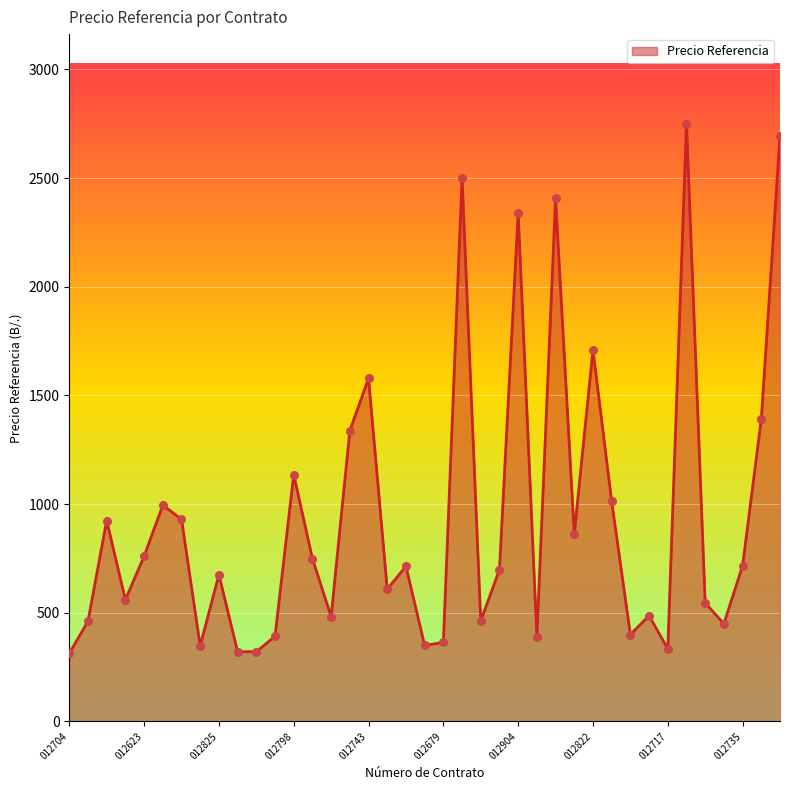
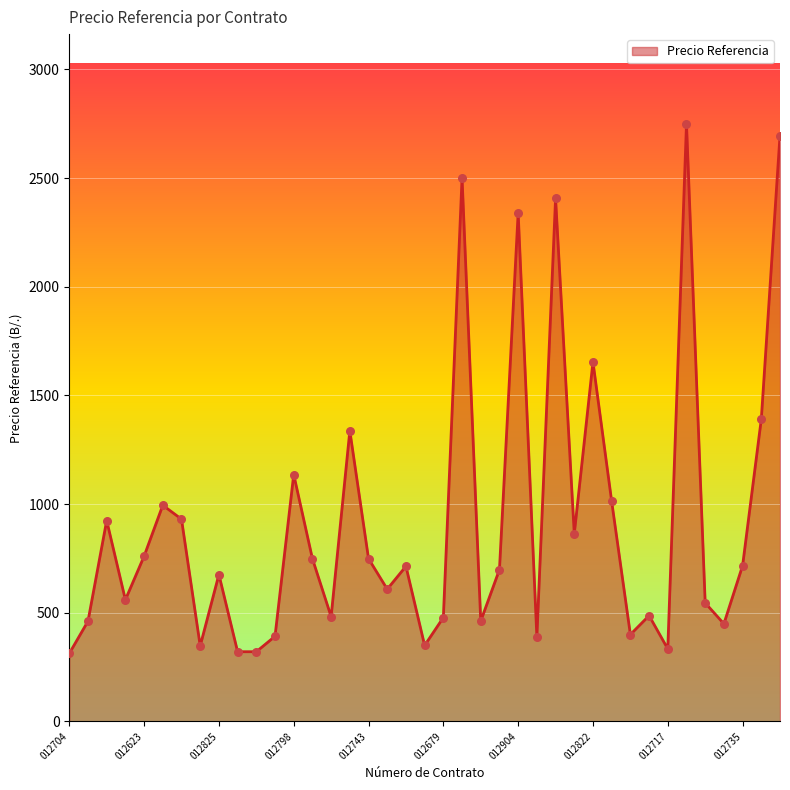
012743: 1580 -> 750
012679: 360 -> 480
012822: 1710 -> 1650
